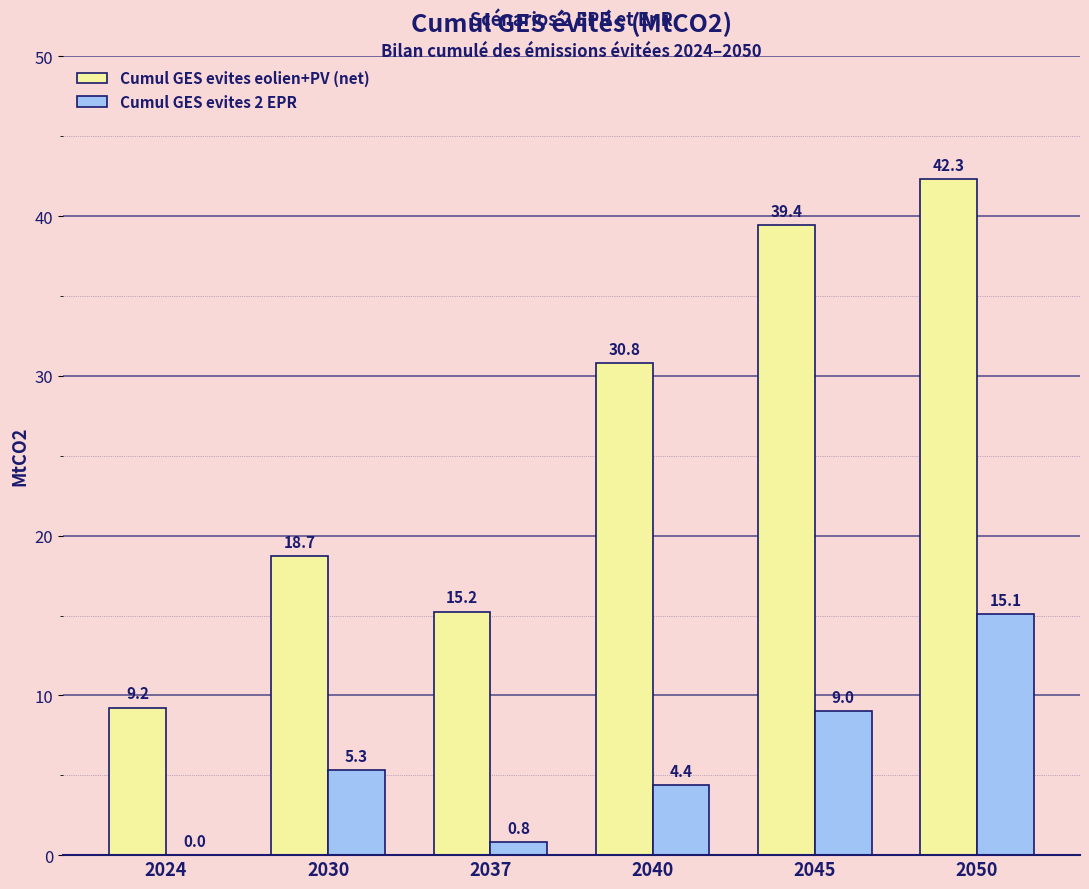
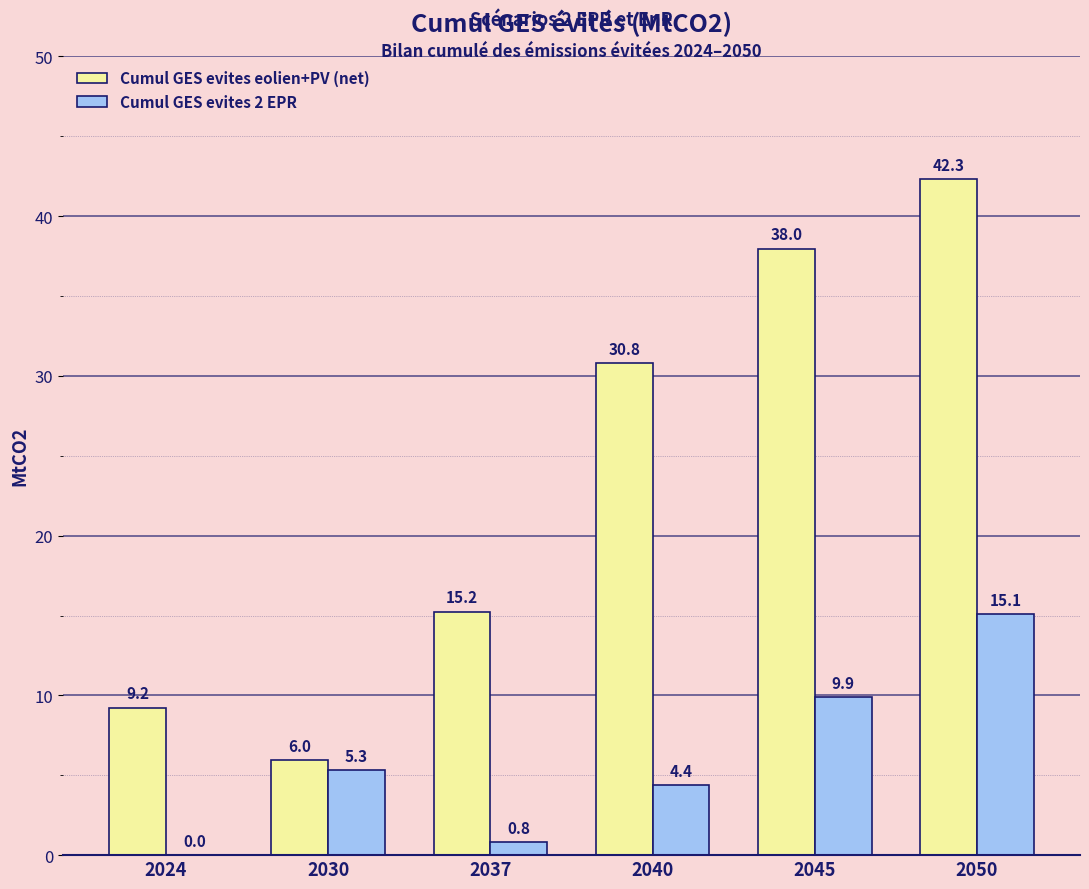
Cumul GES evites eolien+PV (net), 2030: 18.7 -> 6.0
Cumul GES evites eolien+PV (net), 2045: 39.4 -> 38.0
Cumul GES evites 2 EPR, 2045: 9.0 -> 9.9
